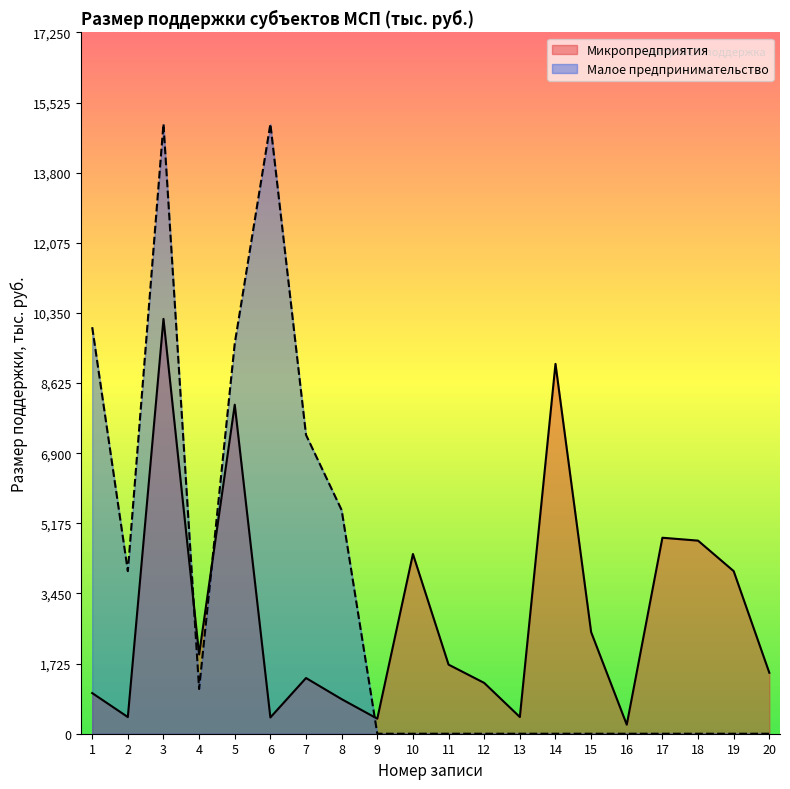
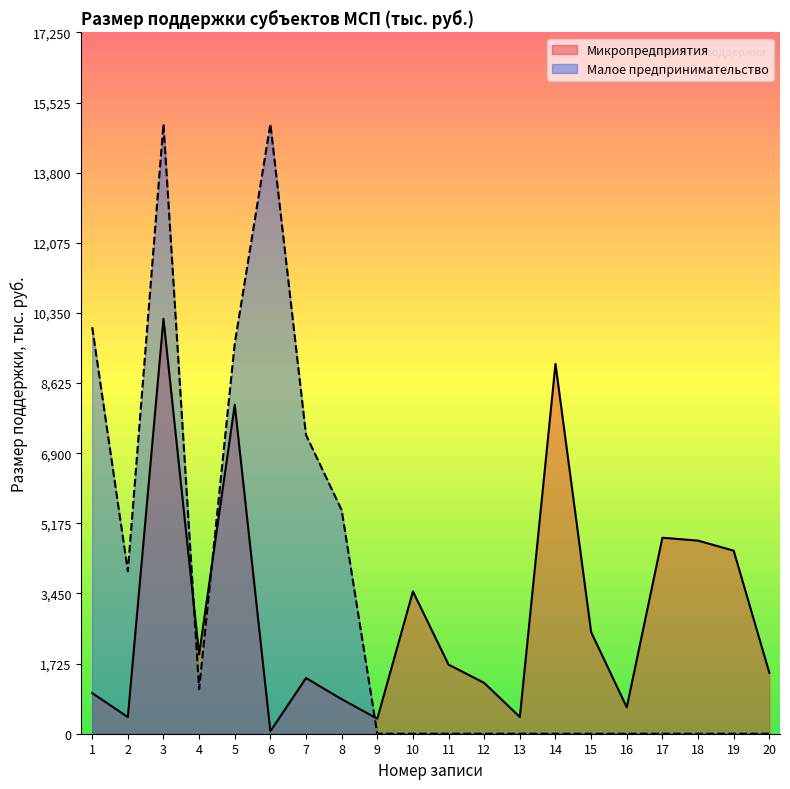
Микропредприятия, 6: 400 -> 100
Микропредприятия, 10: 4,400 -> 3,500
Микропредприятия, 16: 200 -> 700
Микропредприятия, 19: 4,000 -> 4,500
